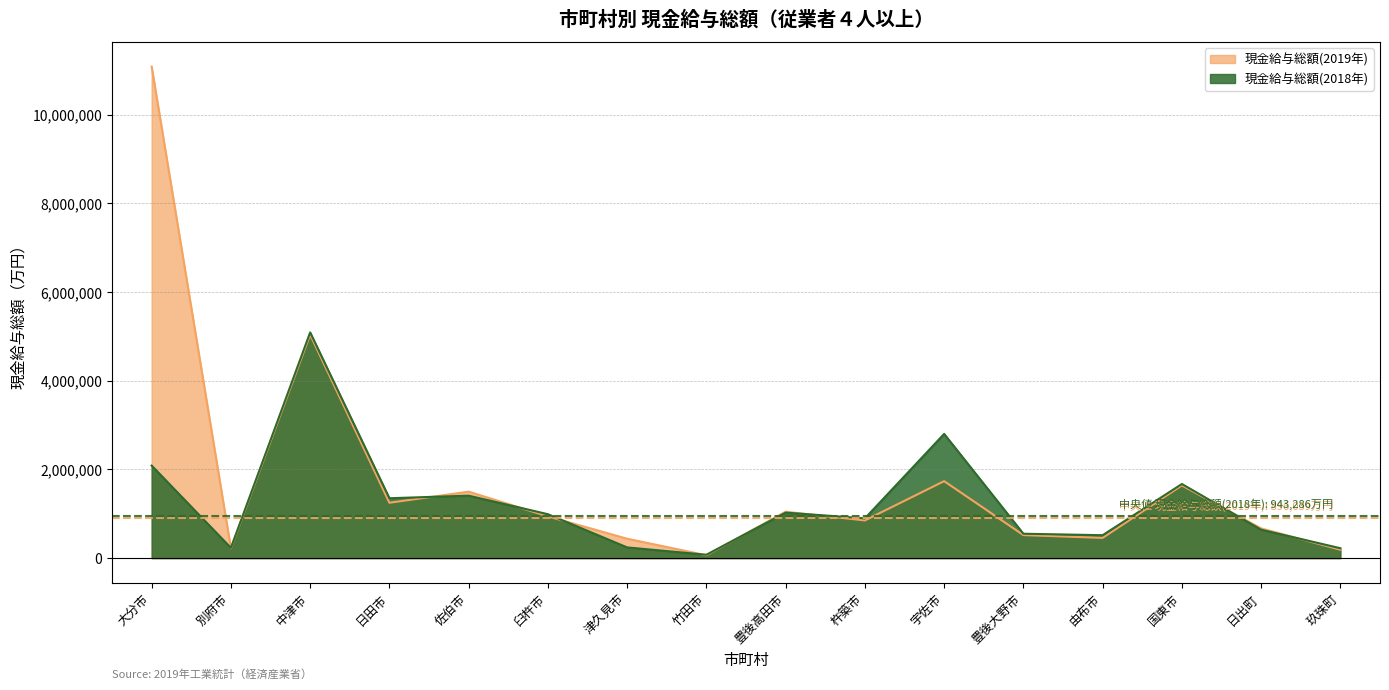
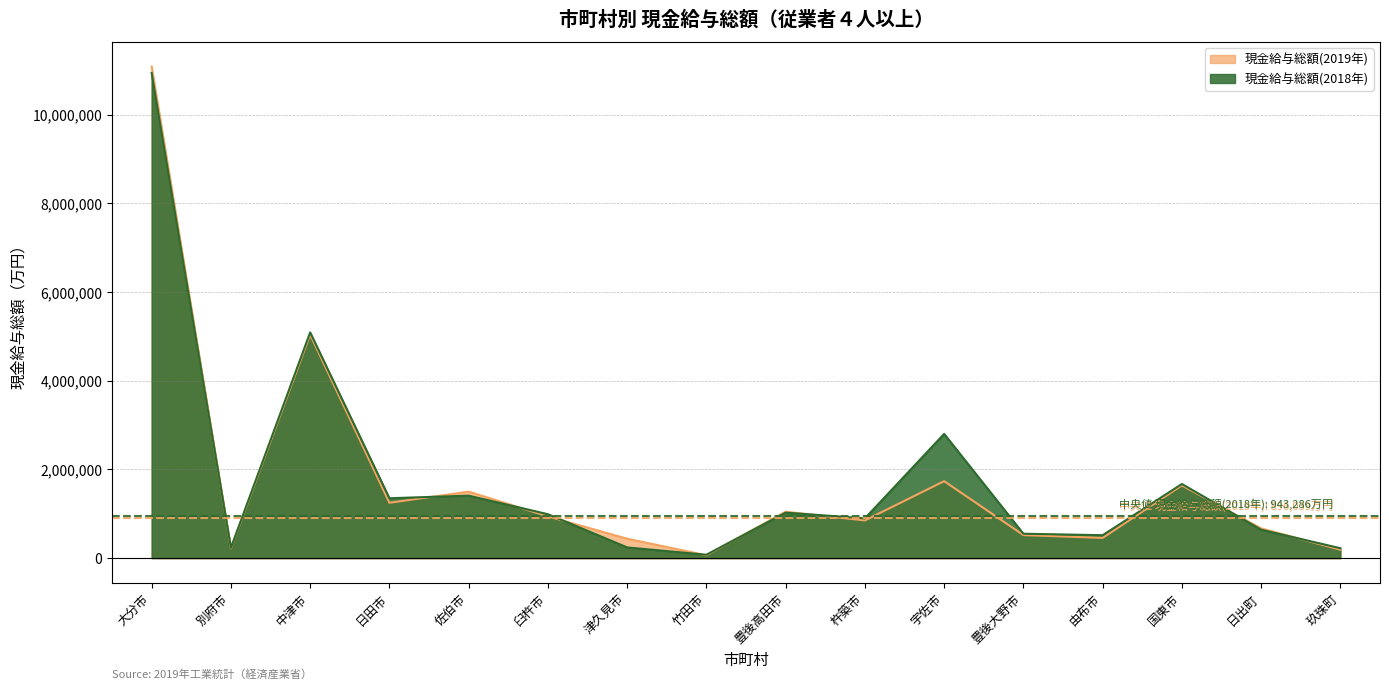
現金給与総額(2018年), 大分市: 2,100,000 -> 10,900,000
